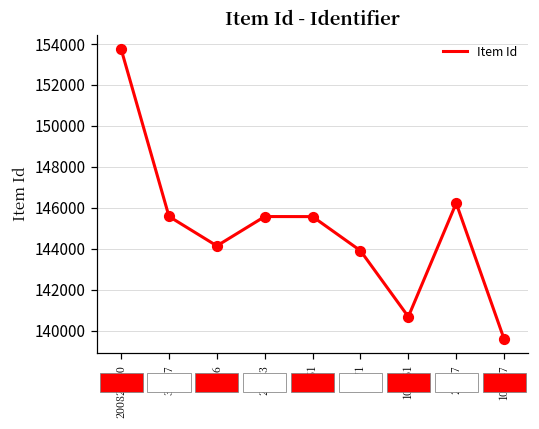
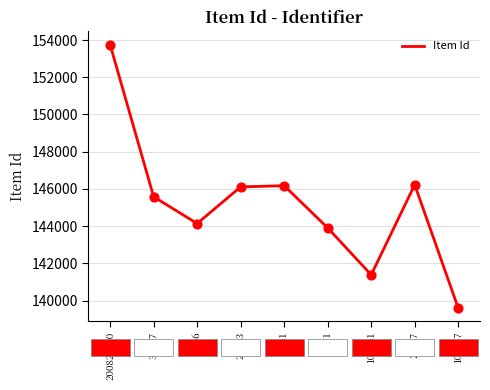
22083: 145600 -> 146100
6251: 145600 -> 146200
105861: 140700 -> 141400
